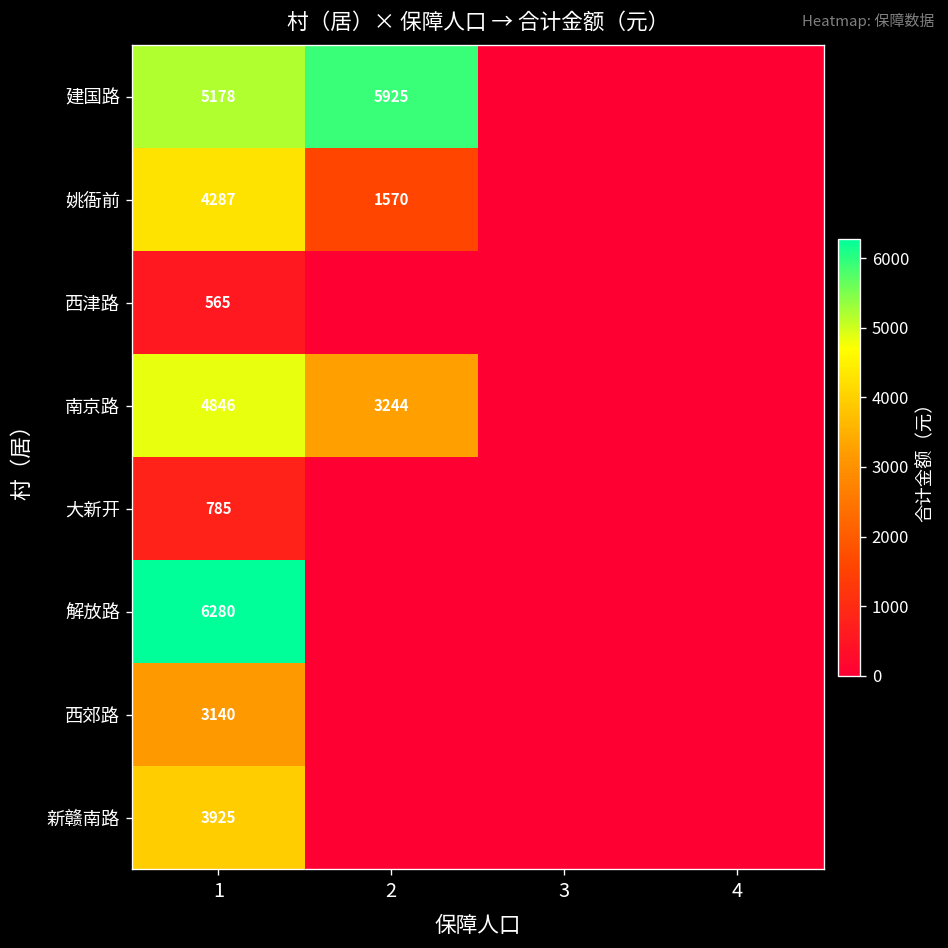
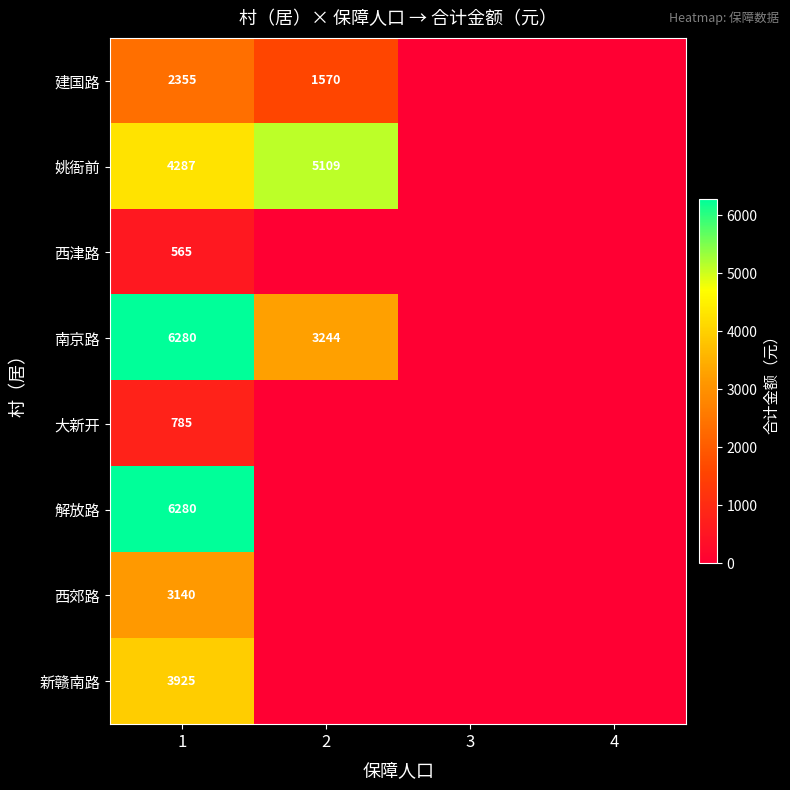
建国路, 1: 5178 -> 2355
建国路, 2: 5925 -> 1570
姚衙前, 2: 1570 -> 5109
南京路, 1: 4846 -> 6280
